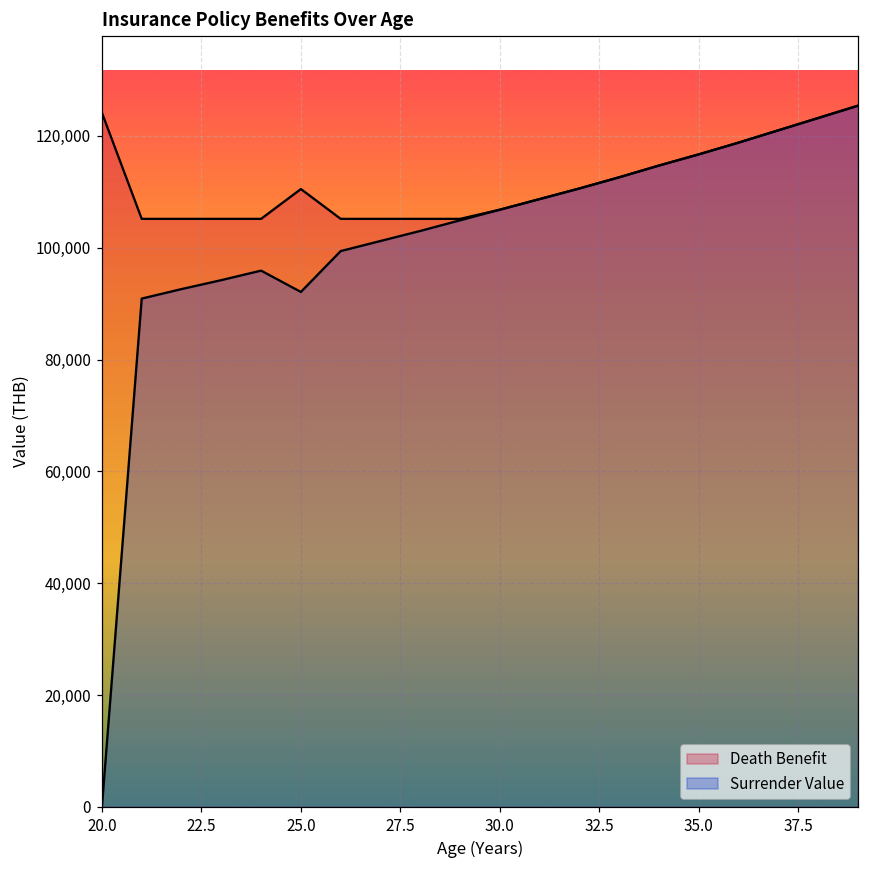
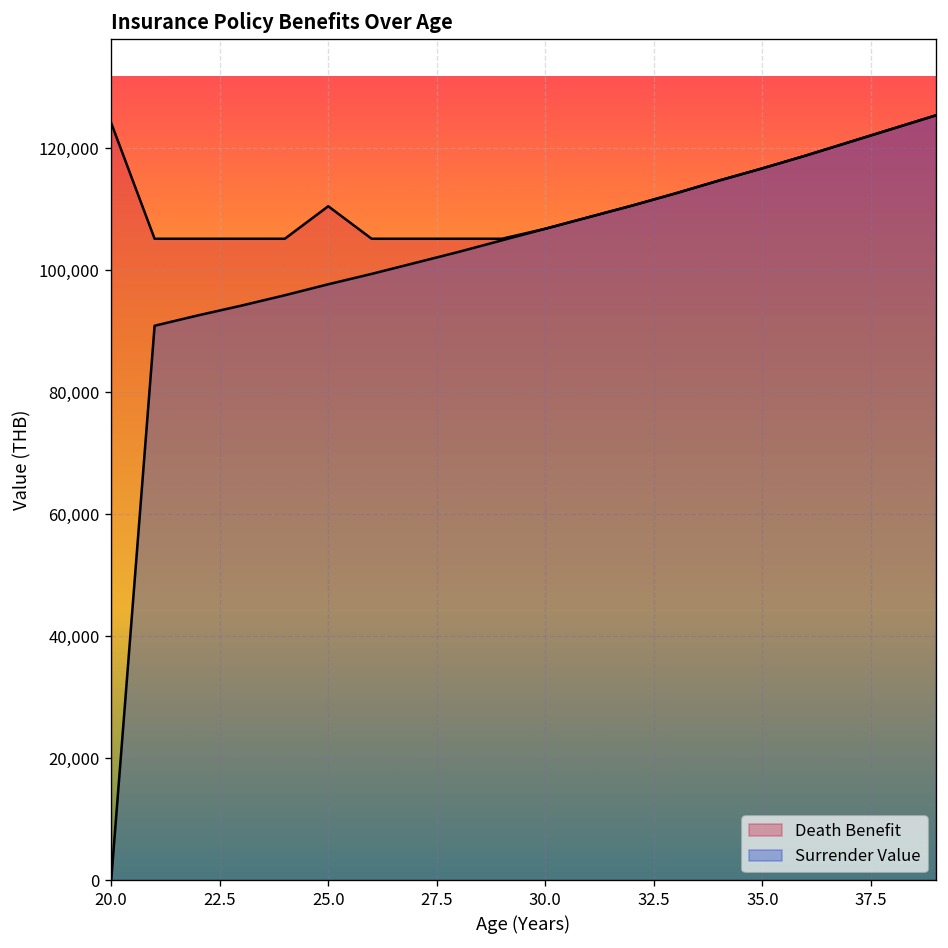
Surrender Value, 25.0: 92,000 -> 98,000
